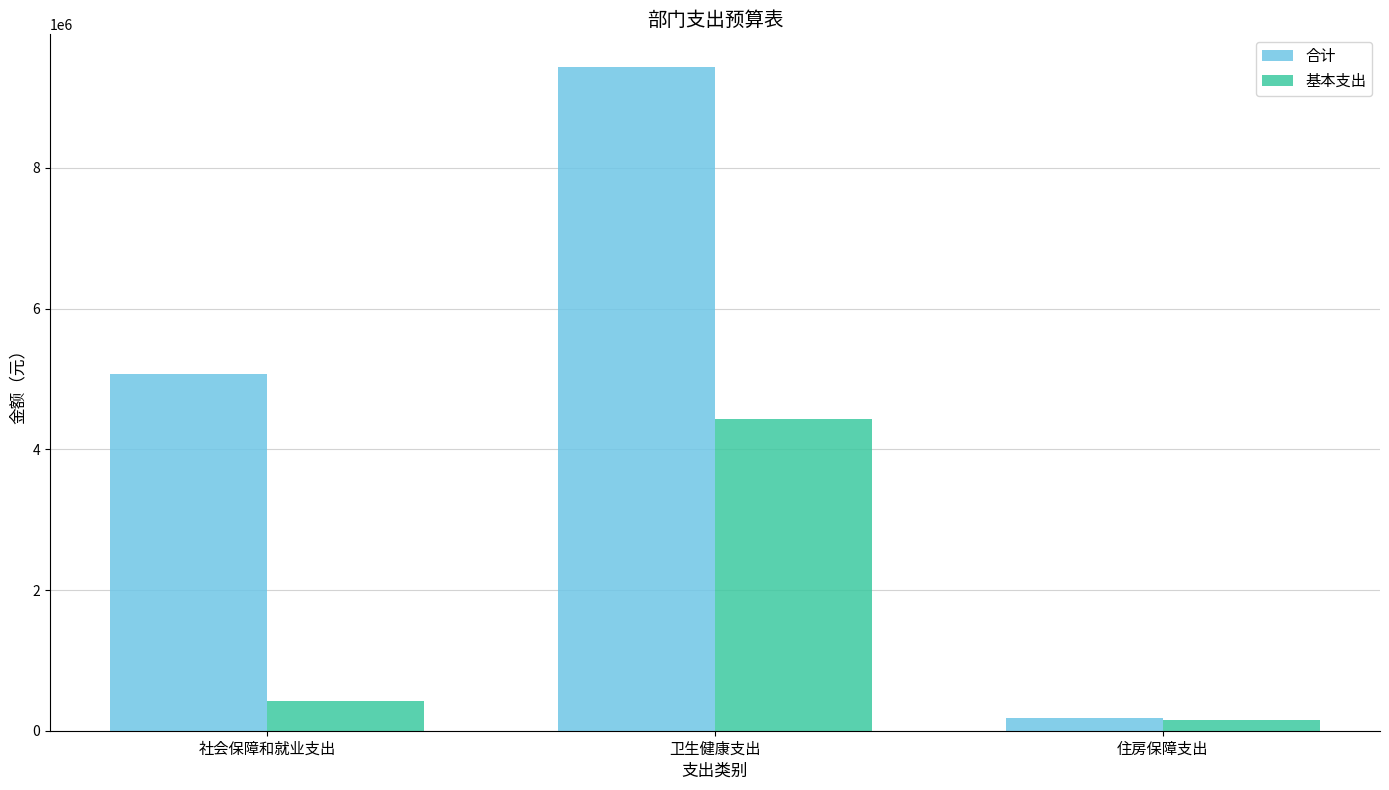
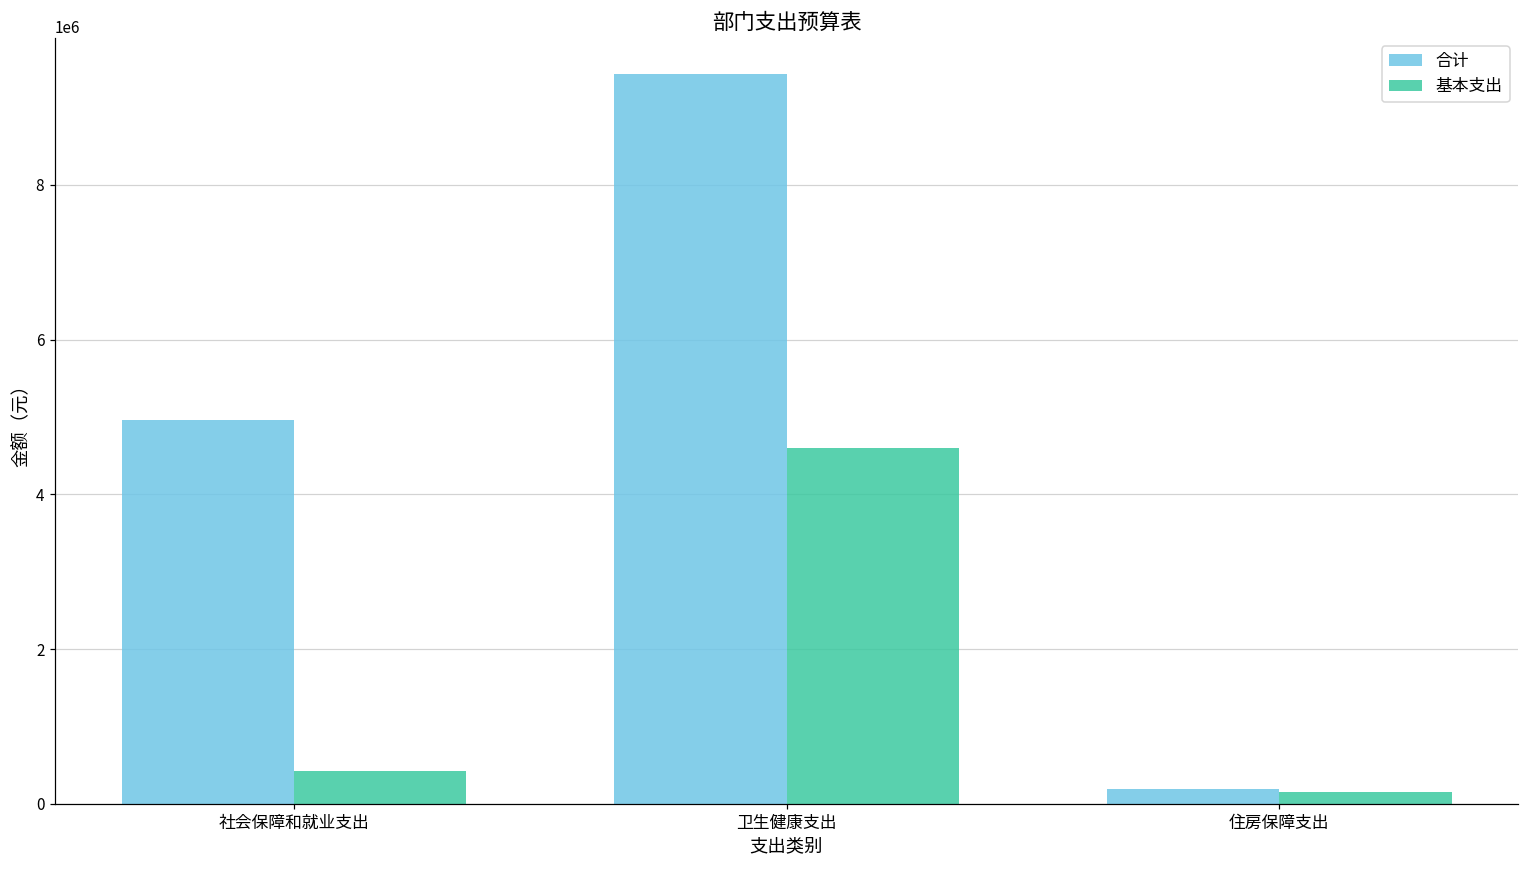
合计, 社会保障和就业支出: 5100000 -> 5000000
基本支出, 卫生健康支出: 4400000 -> 4600000
